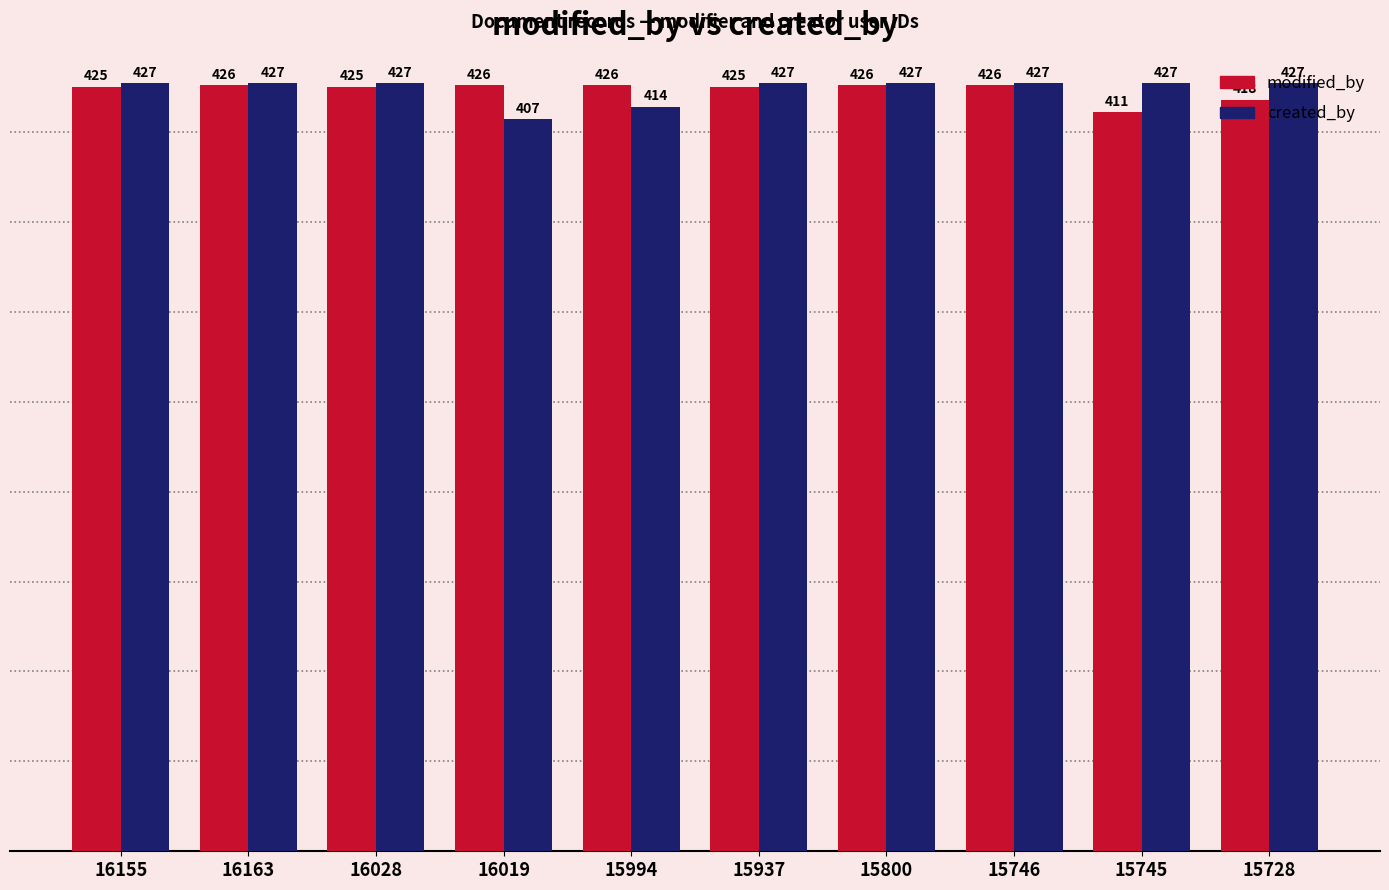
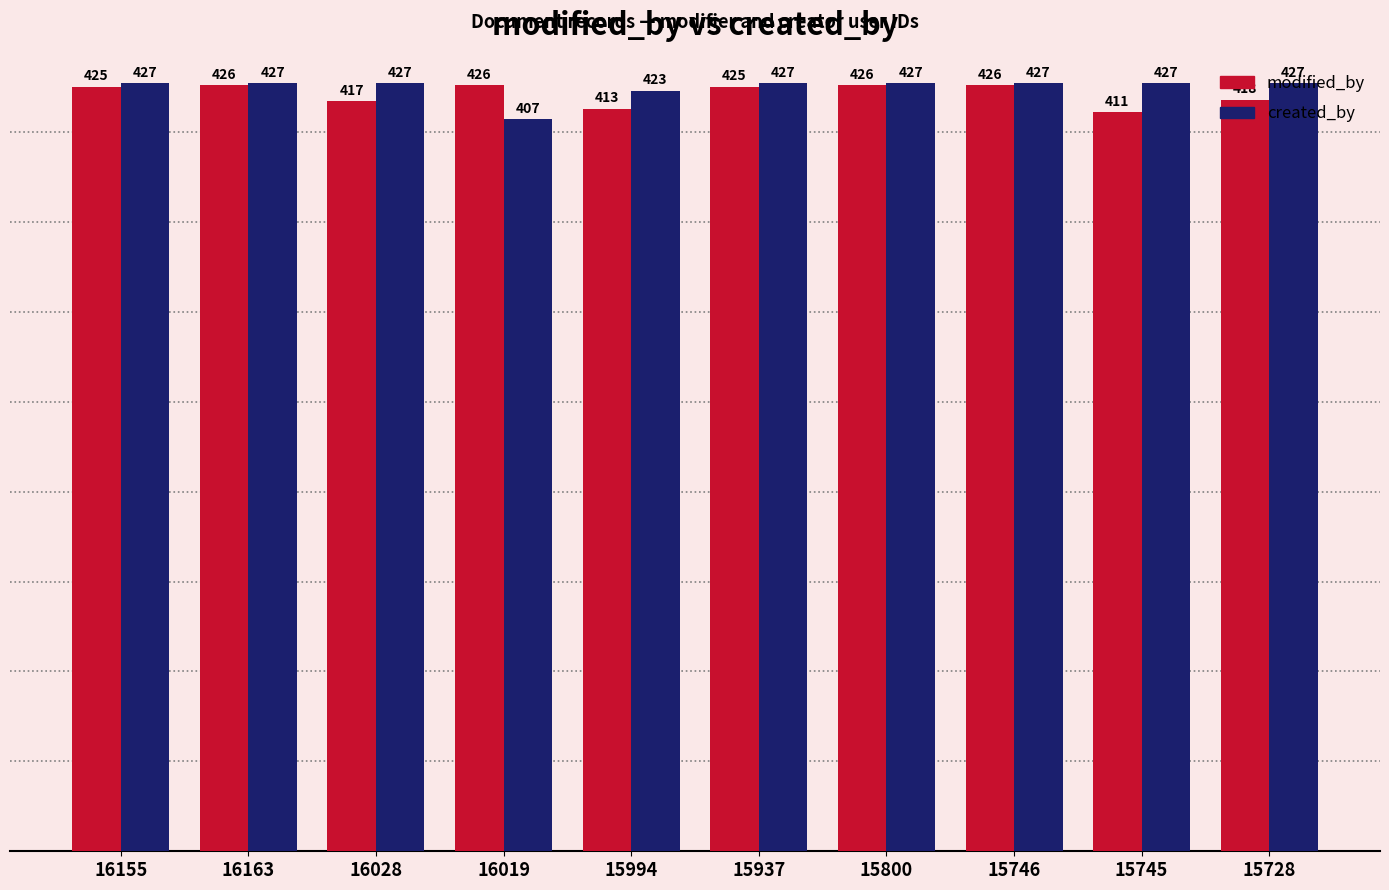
modified_by, 16028: 425 -> 417
modified_by, 15994: 426 -> 413
created_by, 15994: 414 -> 423
